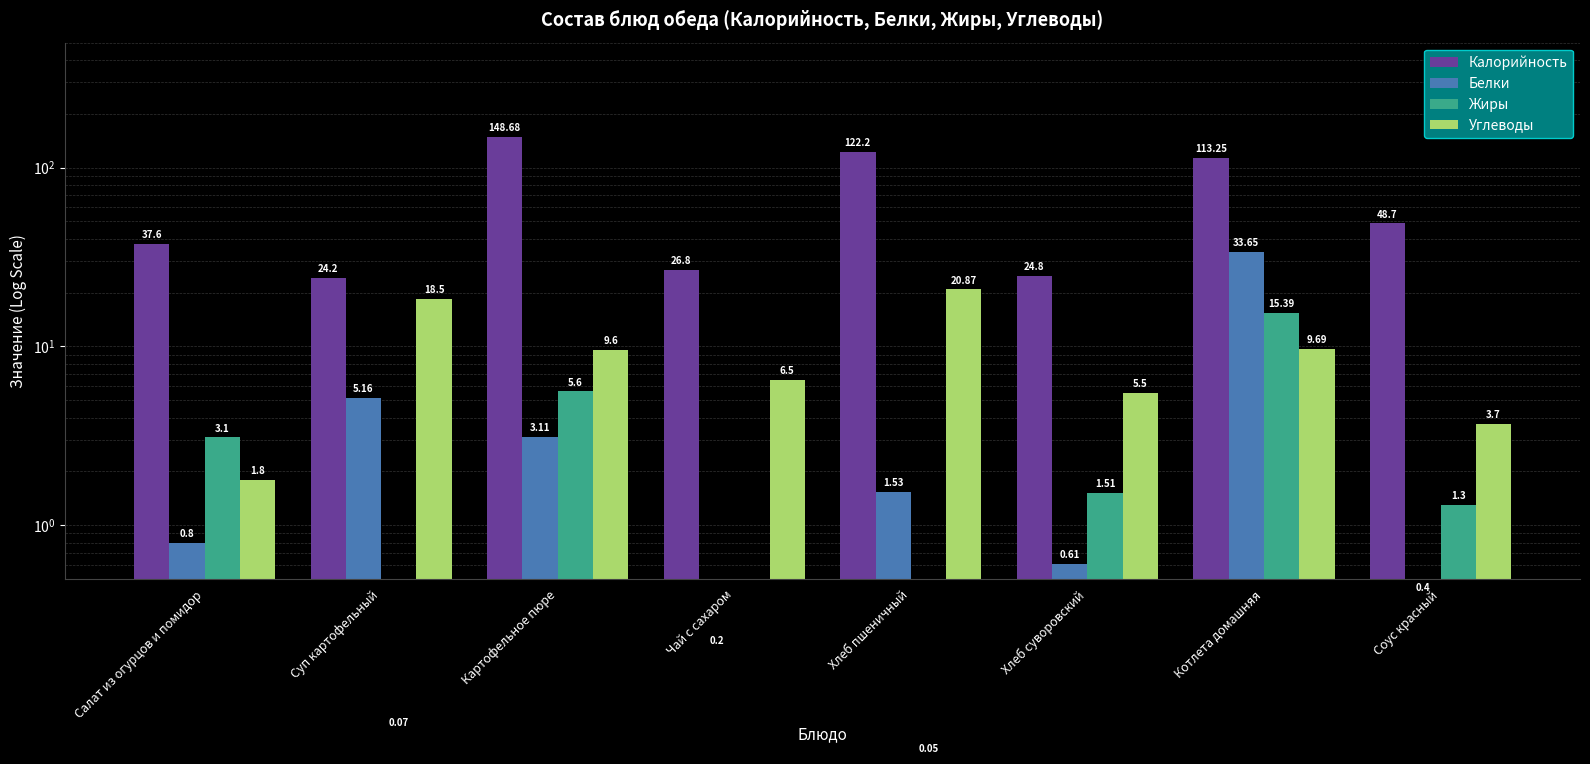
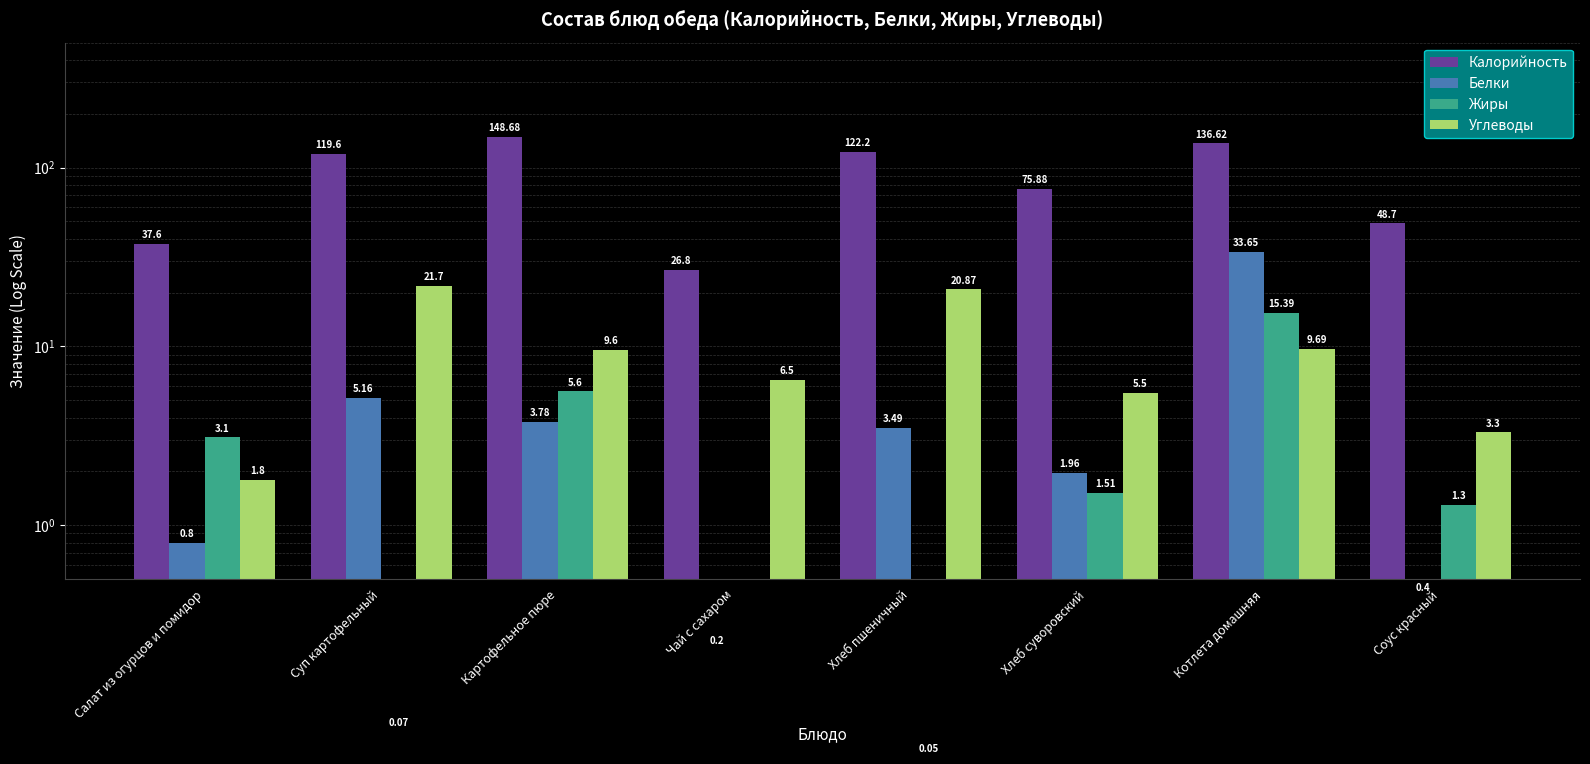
Калорийность, Суп картофельный: 24.2 -> 119.6
Углеводы, Суп картофельный: 18.5 -> 21.7
Белки, Картофельное пюре: 3.11 -> 3.78
Белки, Хлеб пшеничный: 1.53 -> 3.49
Калорийность, Хлеб суворовский: 24.8 -> 75.88
Белки, Хлеб суворовский: 0.61 -> 1.96
Калорийность, Котлета домашняя: 113.25 -> 136.62
Углеводы, Соус красный: 3.7 -> 3.3
